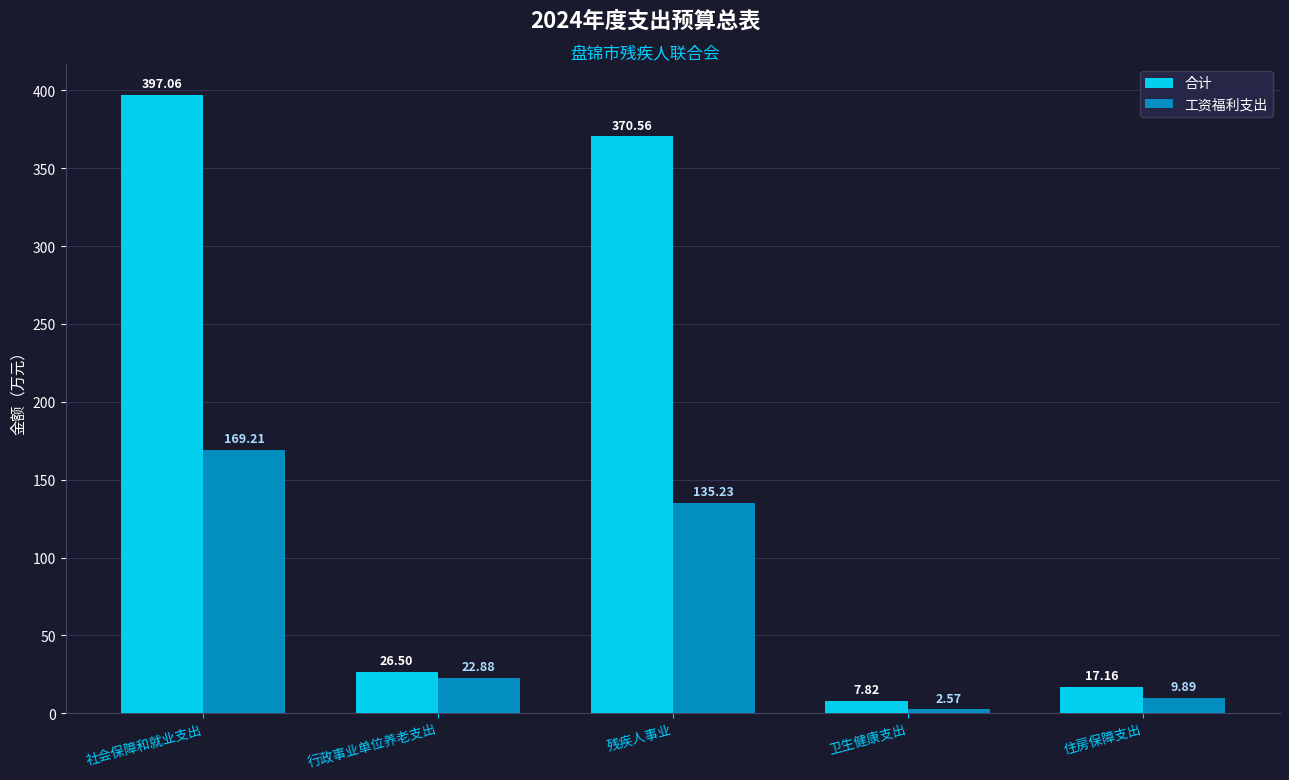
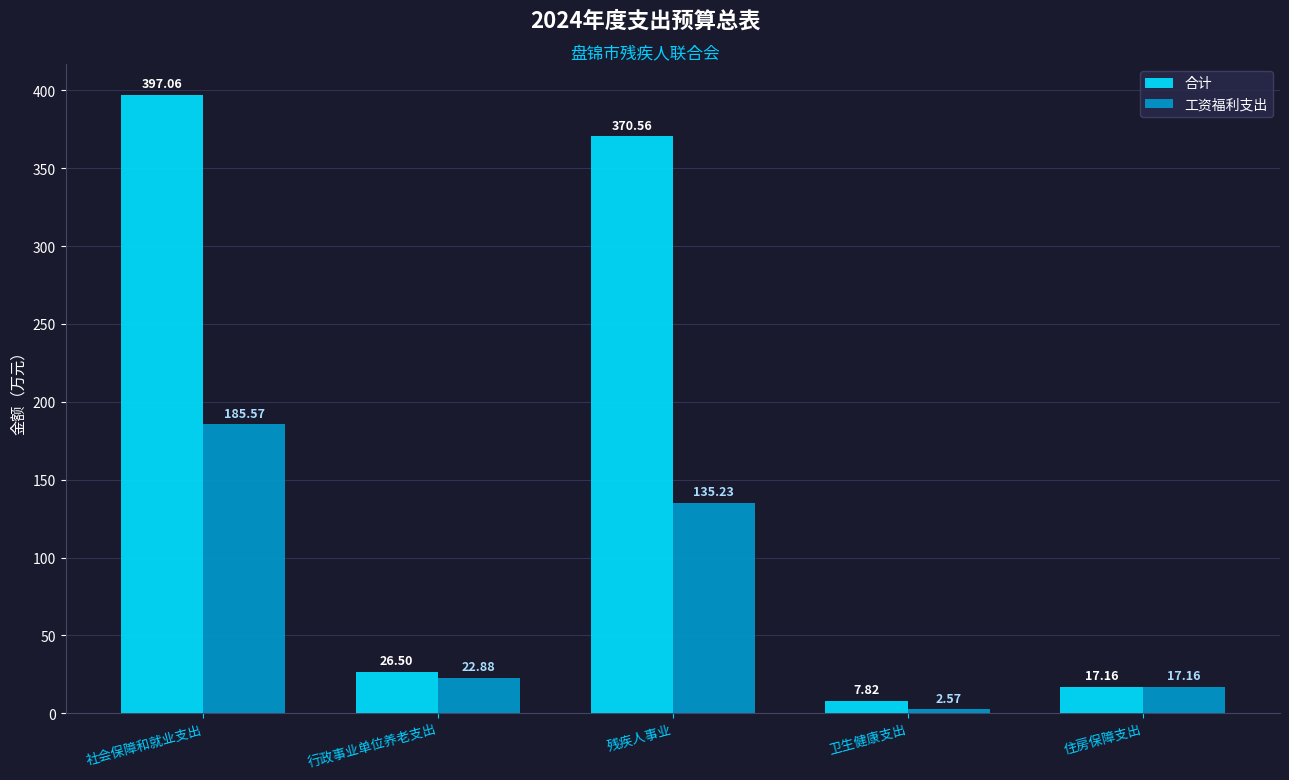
工资福利支出, 社会保障和就业支出: 169.21 -> 185.57
工资福利支出, 住房保障支出: 9.89 -> 17.16
